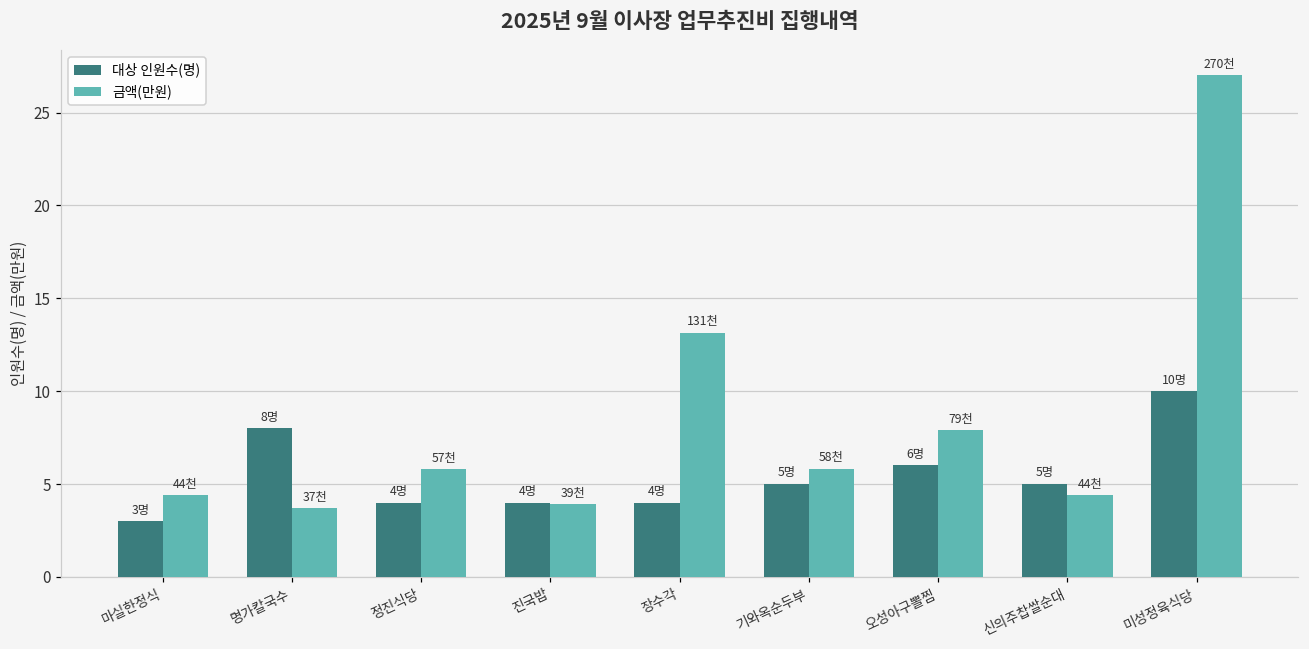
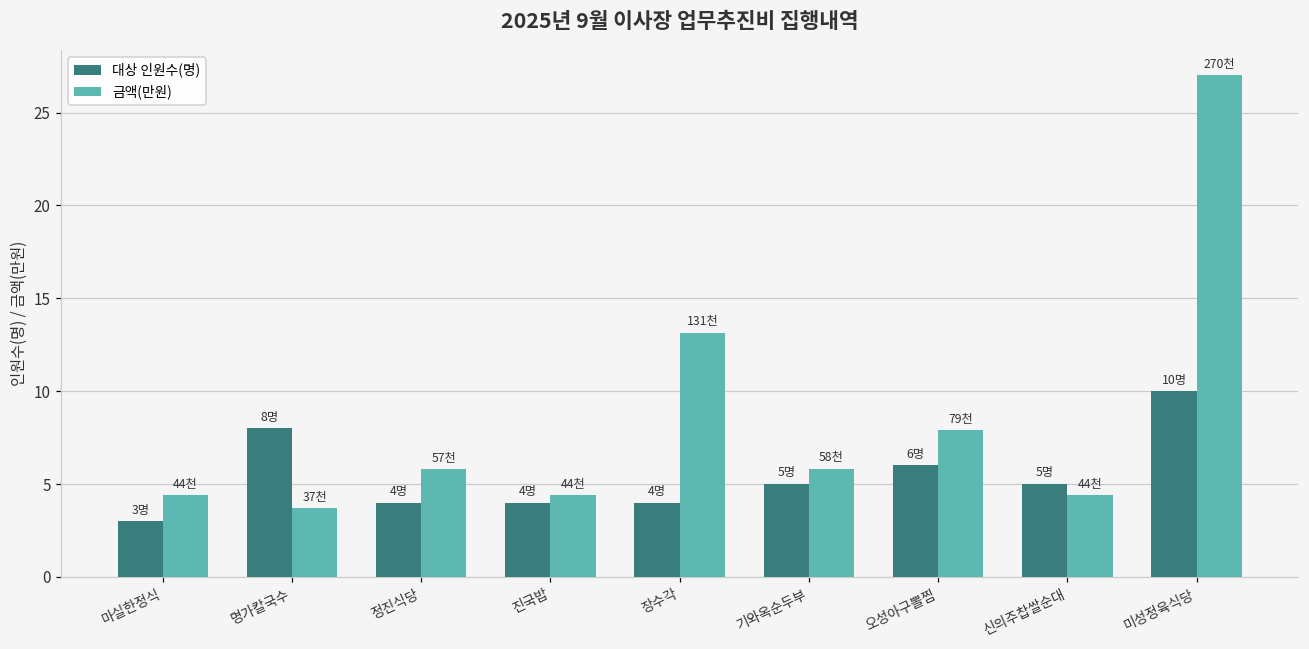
금액(만원), 진국밥: 39천 -> 44천
